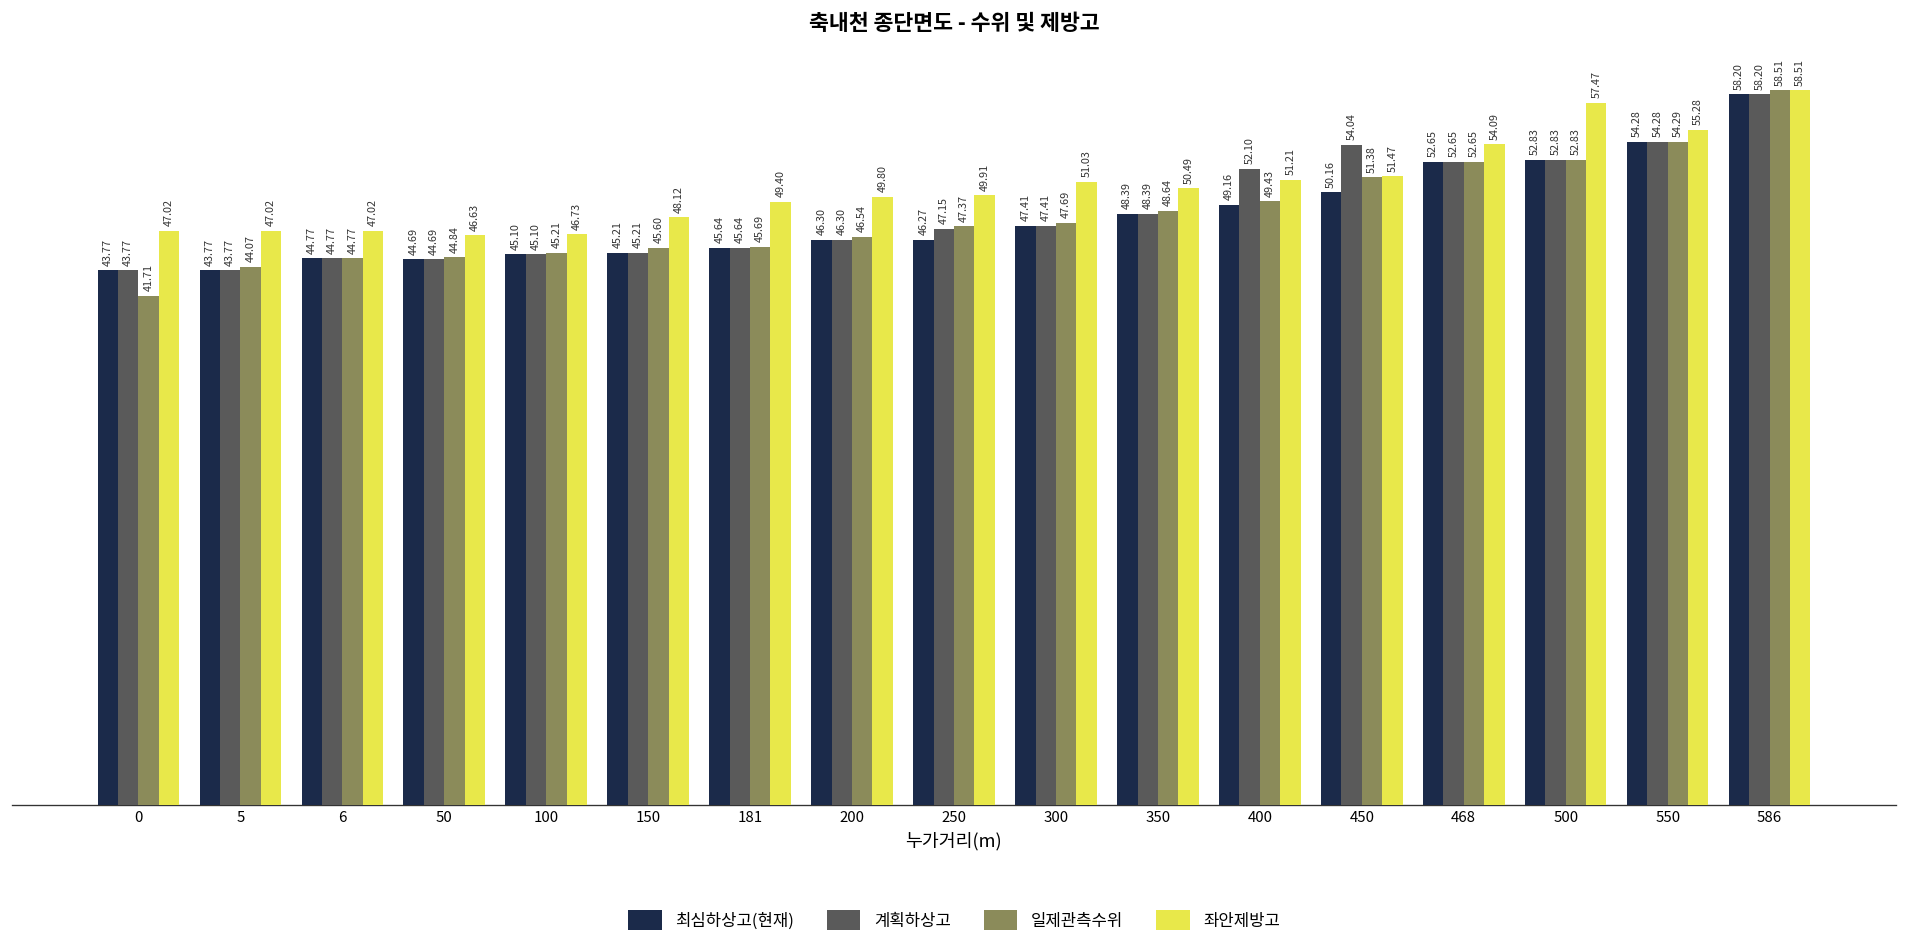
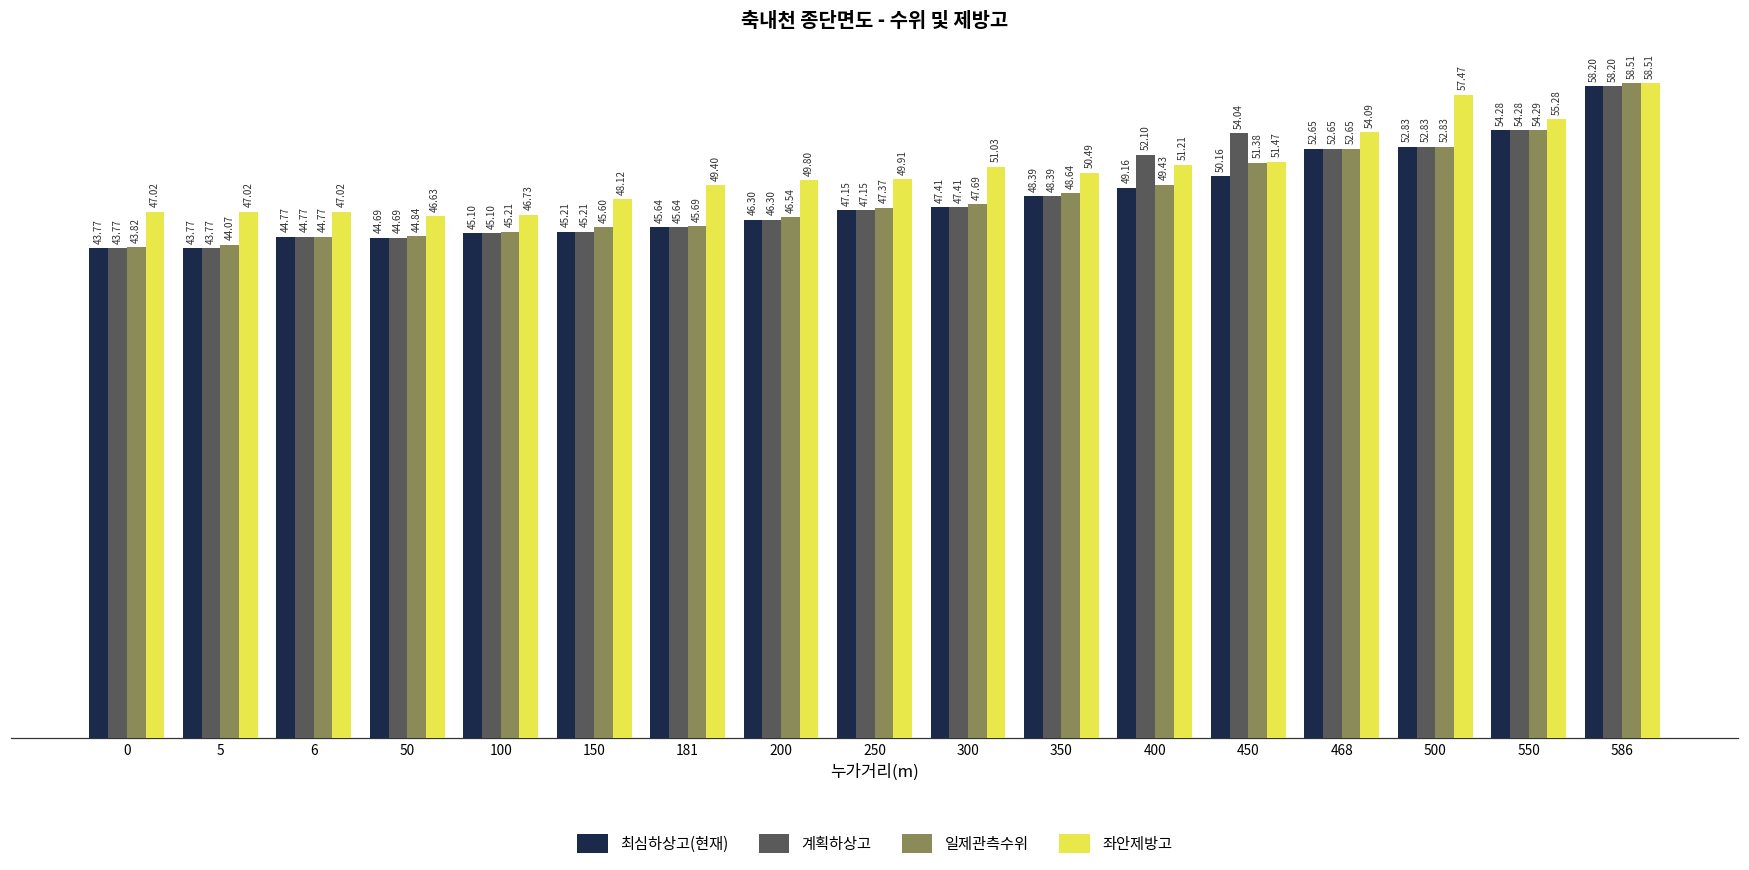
일제관측수위, 0: 41.71 -> 43.82
최심하상고(현재), 250: 46.27 -> 47.15
